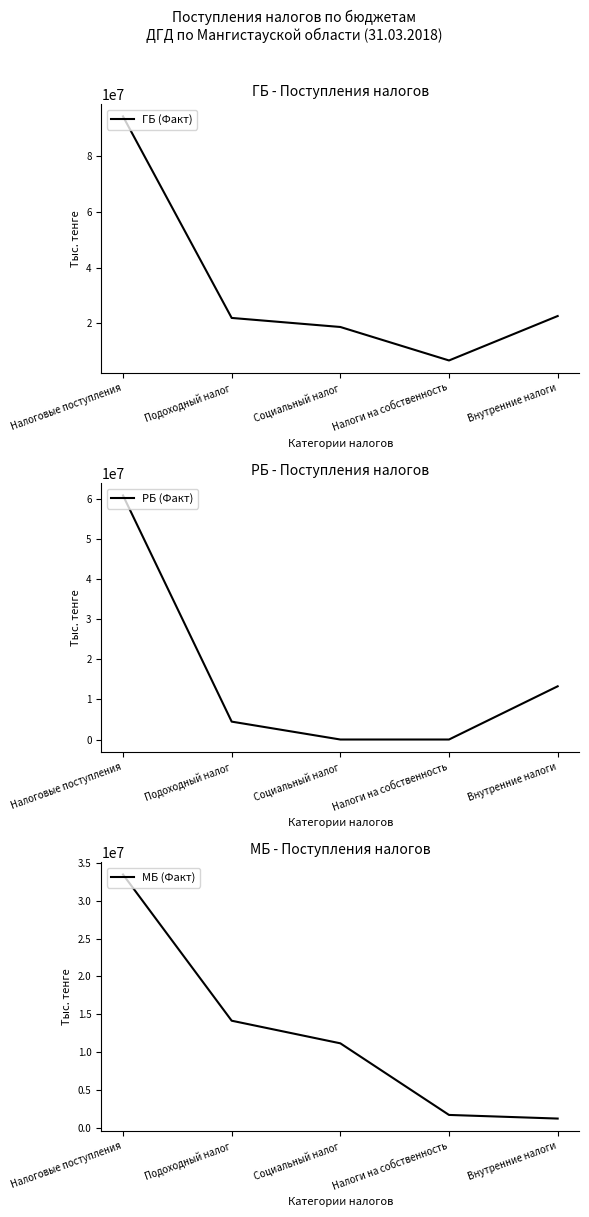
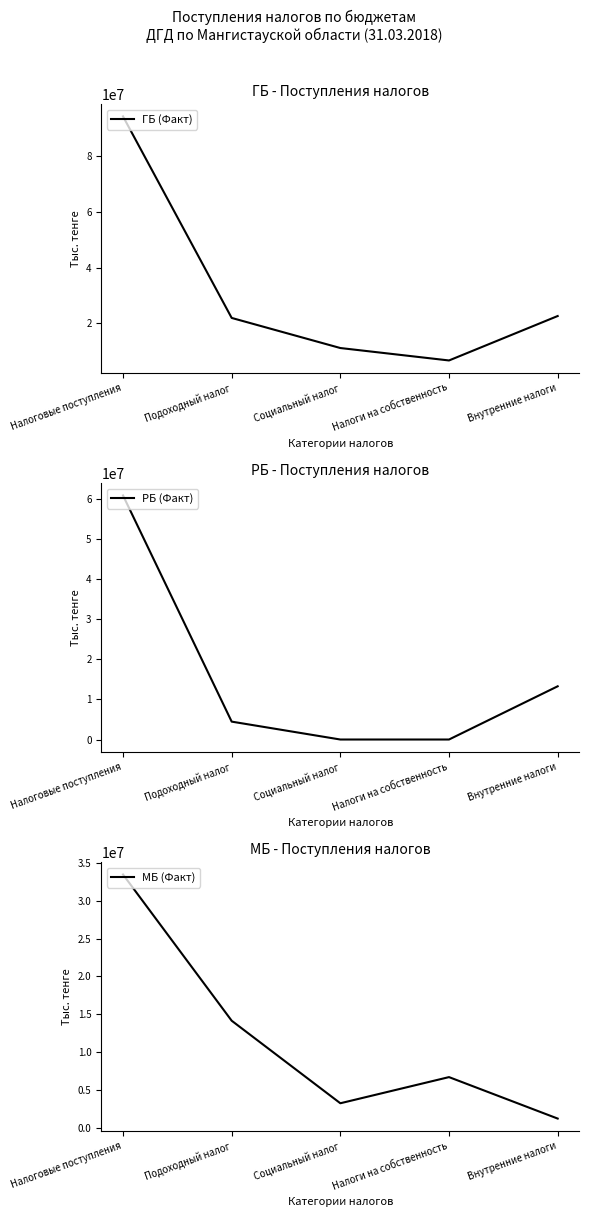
ГБ - Поступления налогов, Социальный налог: 19000000 -> 11000000
МБ - Поступления налогов, Социальный налог: 11000000 -> 3000000
МБ - Поступления налогов, Налоги на собственность: 2000000 -> 7000000
